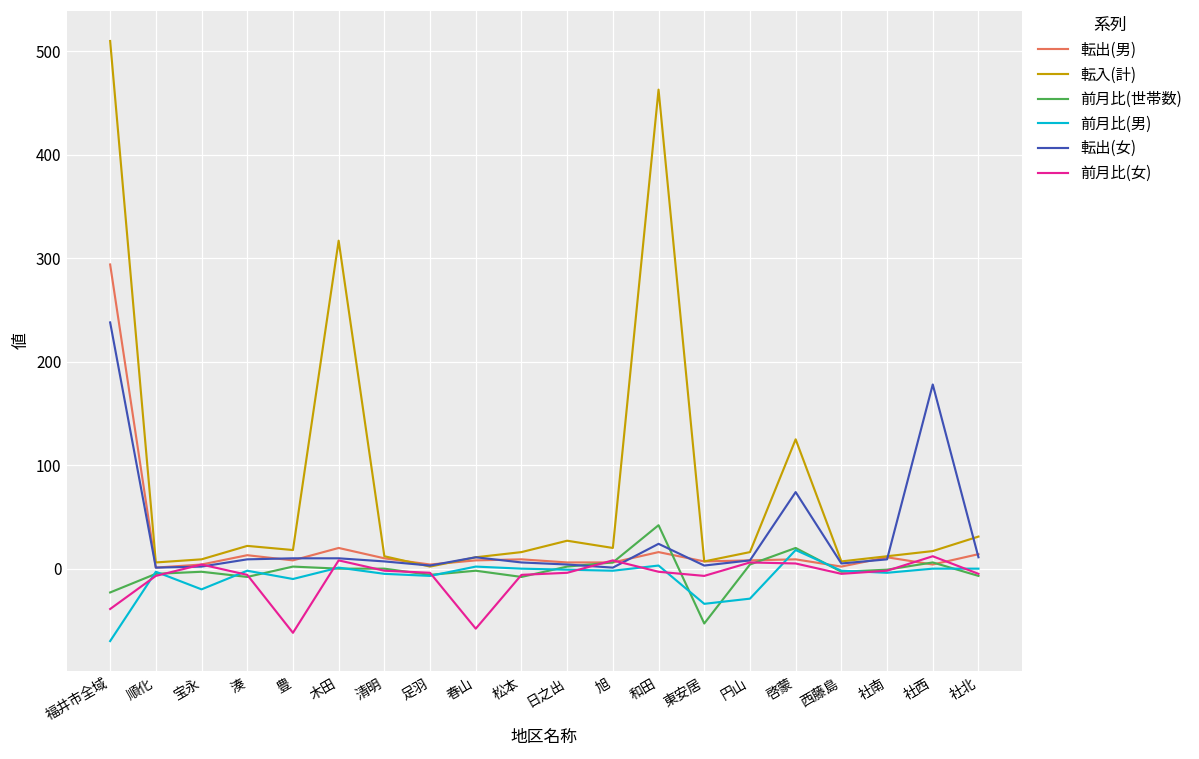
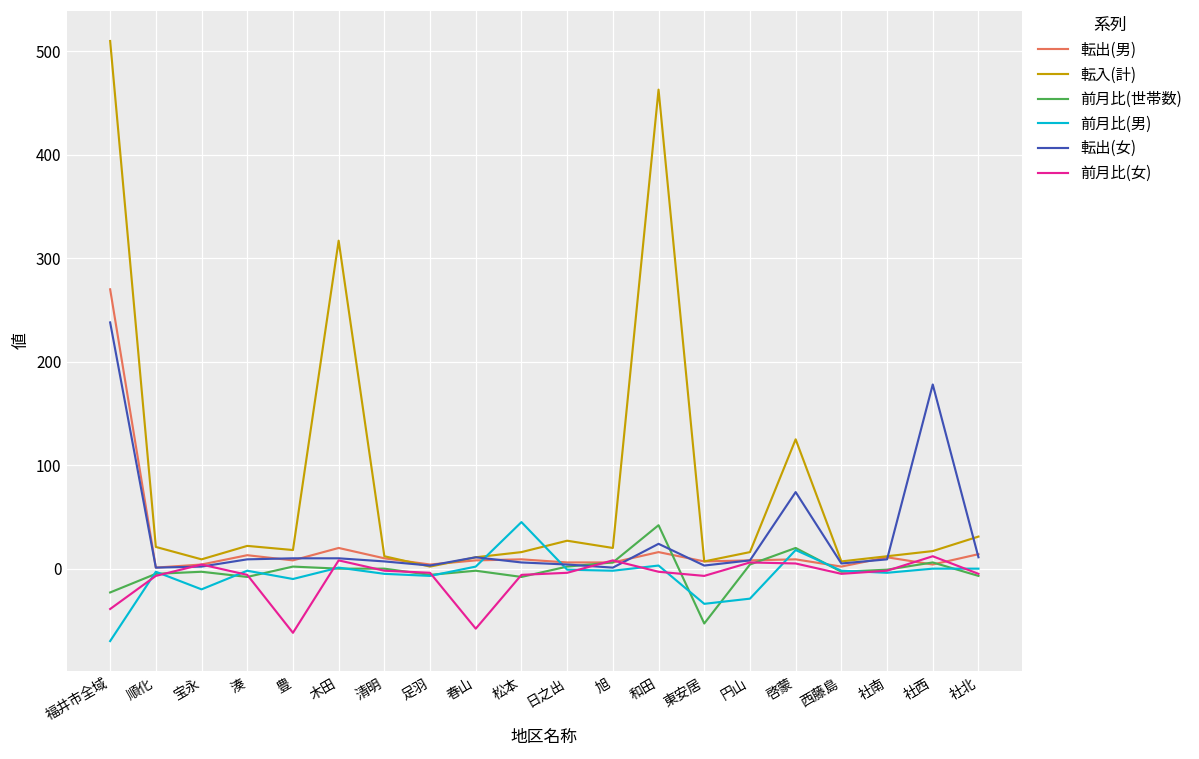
転出(男), 福井市全域: 290 -> 270
転入(計), 順化: 10 -> 20
前月比(男), 松本: 0 -> 50
